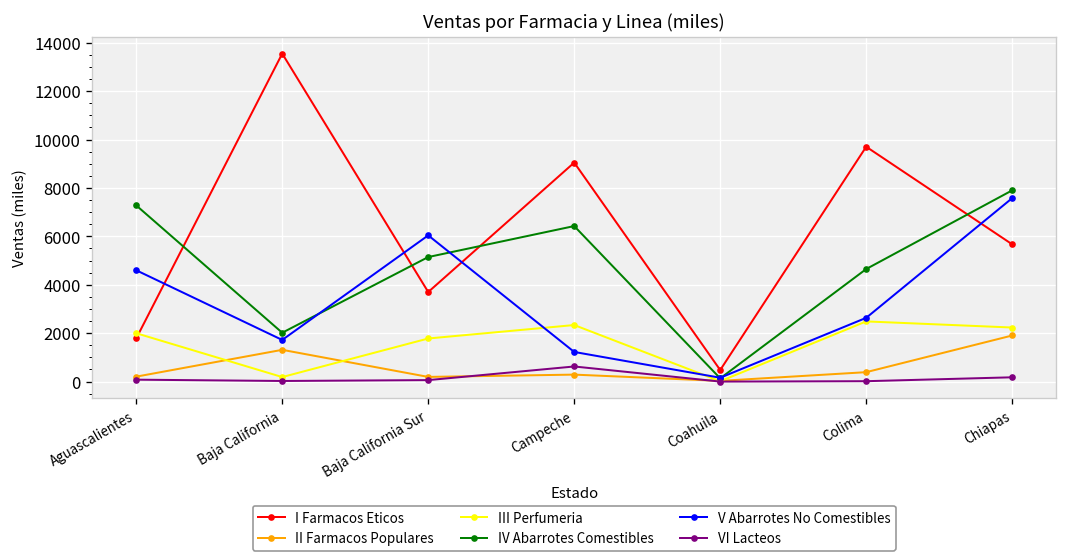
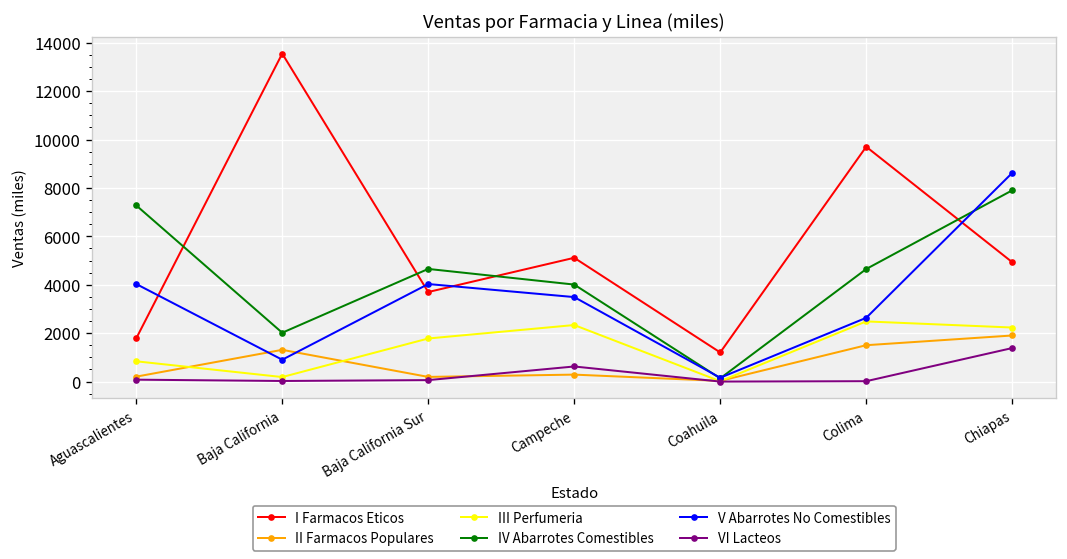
III Perfumeria, Aguascalientes: 2000 -> 800
V Abarrotes No Comestibles, Aguascalientes: 4600 -> 4000
V Abarrotes No Comestibles, Baja California: 1700 -> 900
IV Abarrotes Comestibles, Baja California Sur: 5100 -> 4700
V Abarrotes No Comestibles, Baja California Sur: 6000 -> 4000
I Farmacos Eticos, Campeche: 9000 -> 5100
IV Abarrotes Comestibles, Campeche: 6400 -> 4000
V Abarrotes No Comestibles, Campeche: 1200 -> 3500
I Farmacos Eticos, Coahuila: 500 -> 1200
II Farmacos Populares, Colima: 400 -> 1500
I Farmacos Eticos, Chiapas: 5700 -> 4900
V Abarrotes No Comestibles, Chiapas: 7600 -> 8600
VI Lacteos, Chiapas: 200 -> 1400
